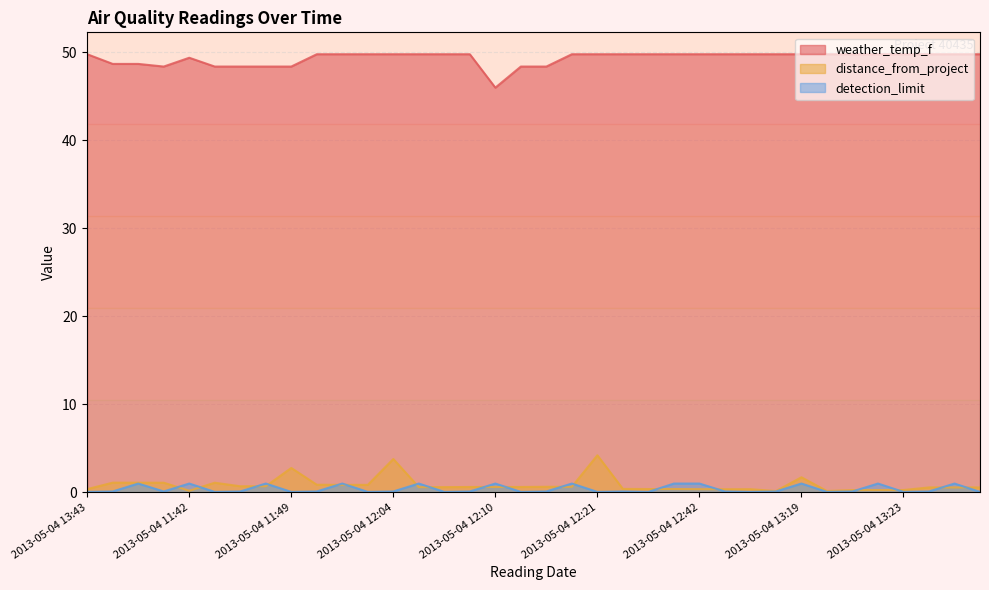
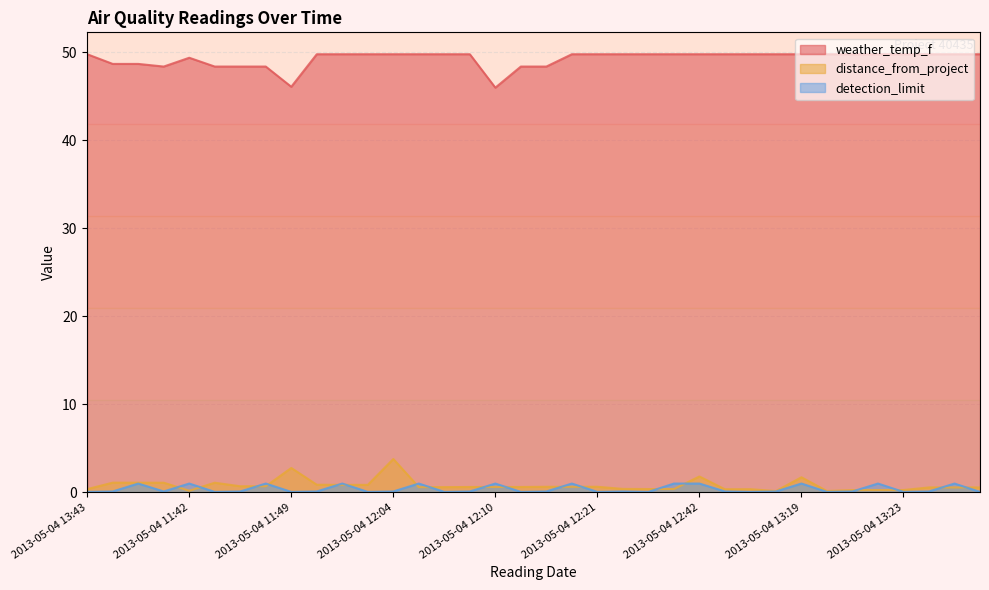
weather_temp_f, 2013-05-04 11:49: 48 -> 46
distance_from_project, 2013-05-04 12:21: 4 -> 1
distance_from_project, 2013-05-04 12:42: 0 -> 2
